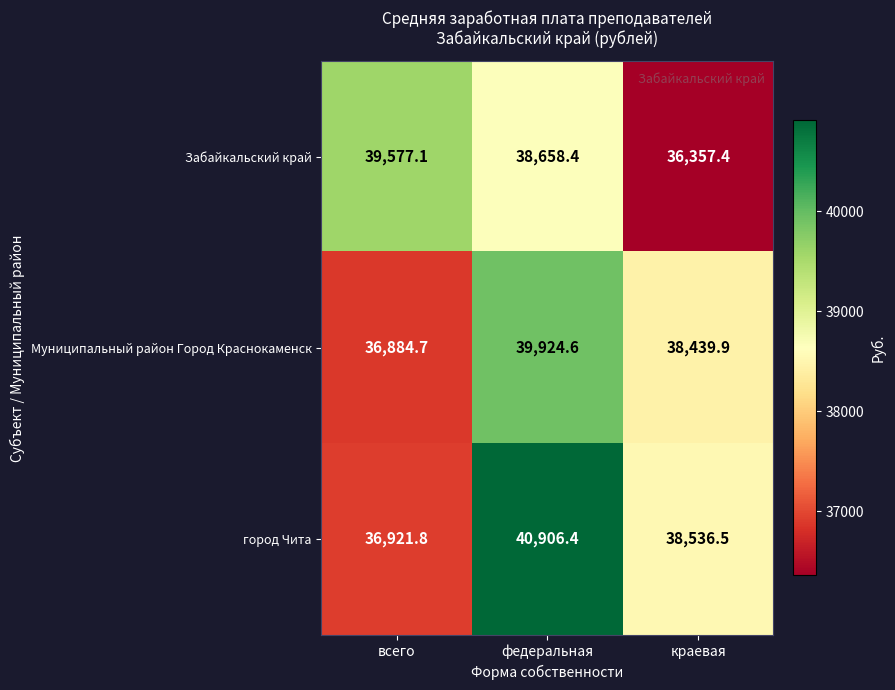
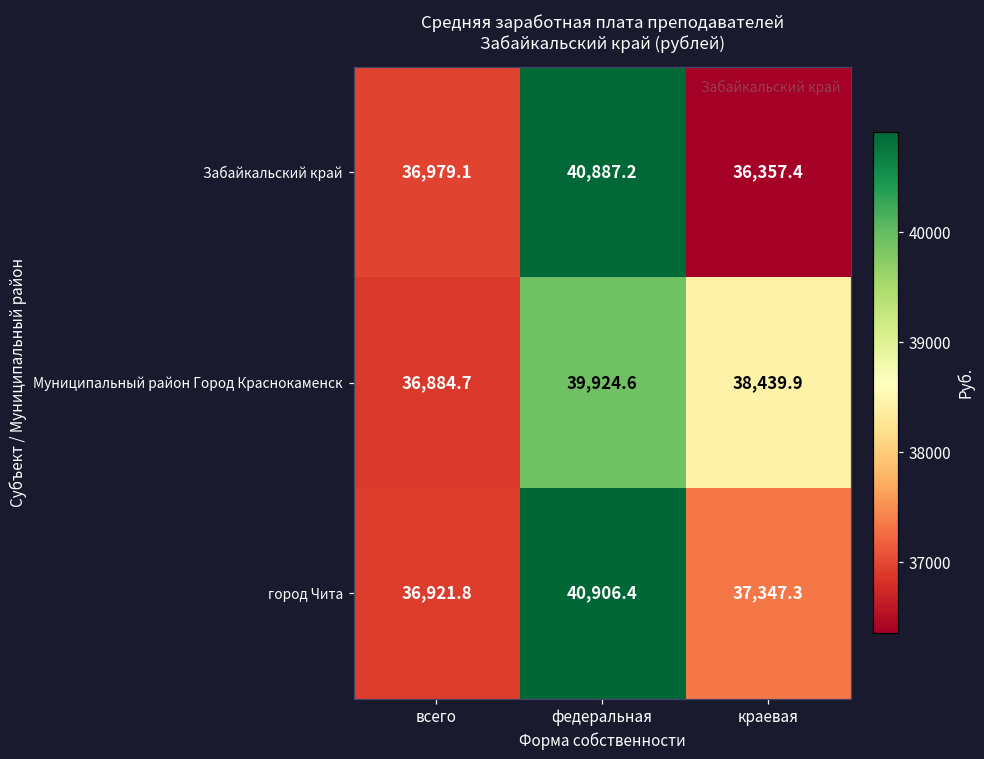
Забайкальский край, всего: 39,577.1 -> 36,979.1
Забайкальский край, федеральная: 38,658.4 -> 40,887.2
город Чита, краевая: 38,536.5 -> 37,347.3
